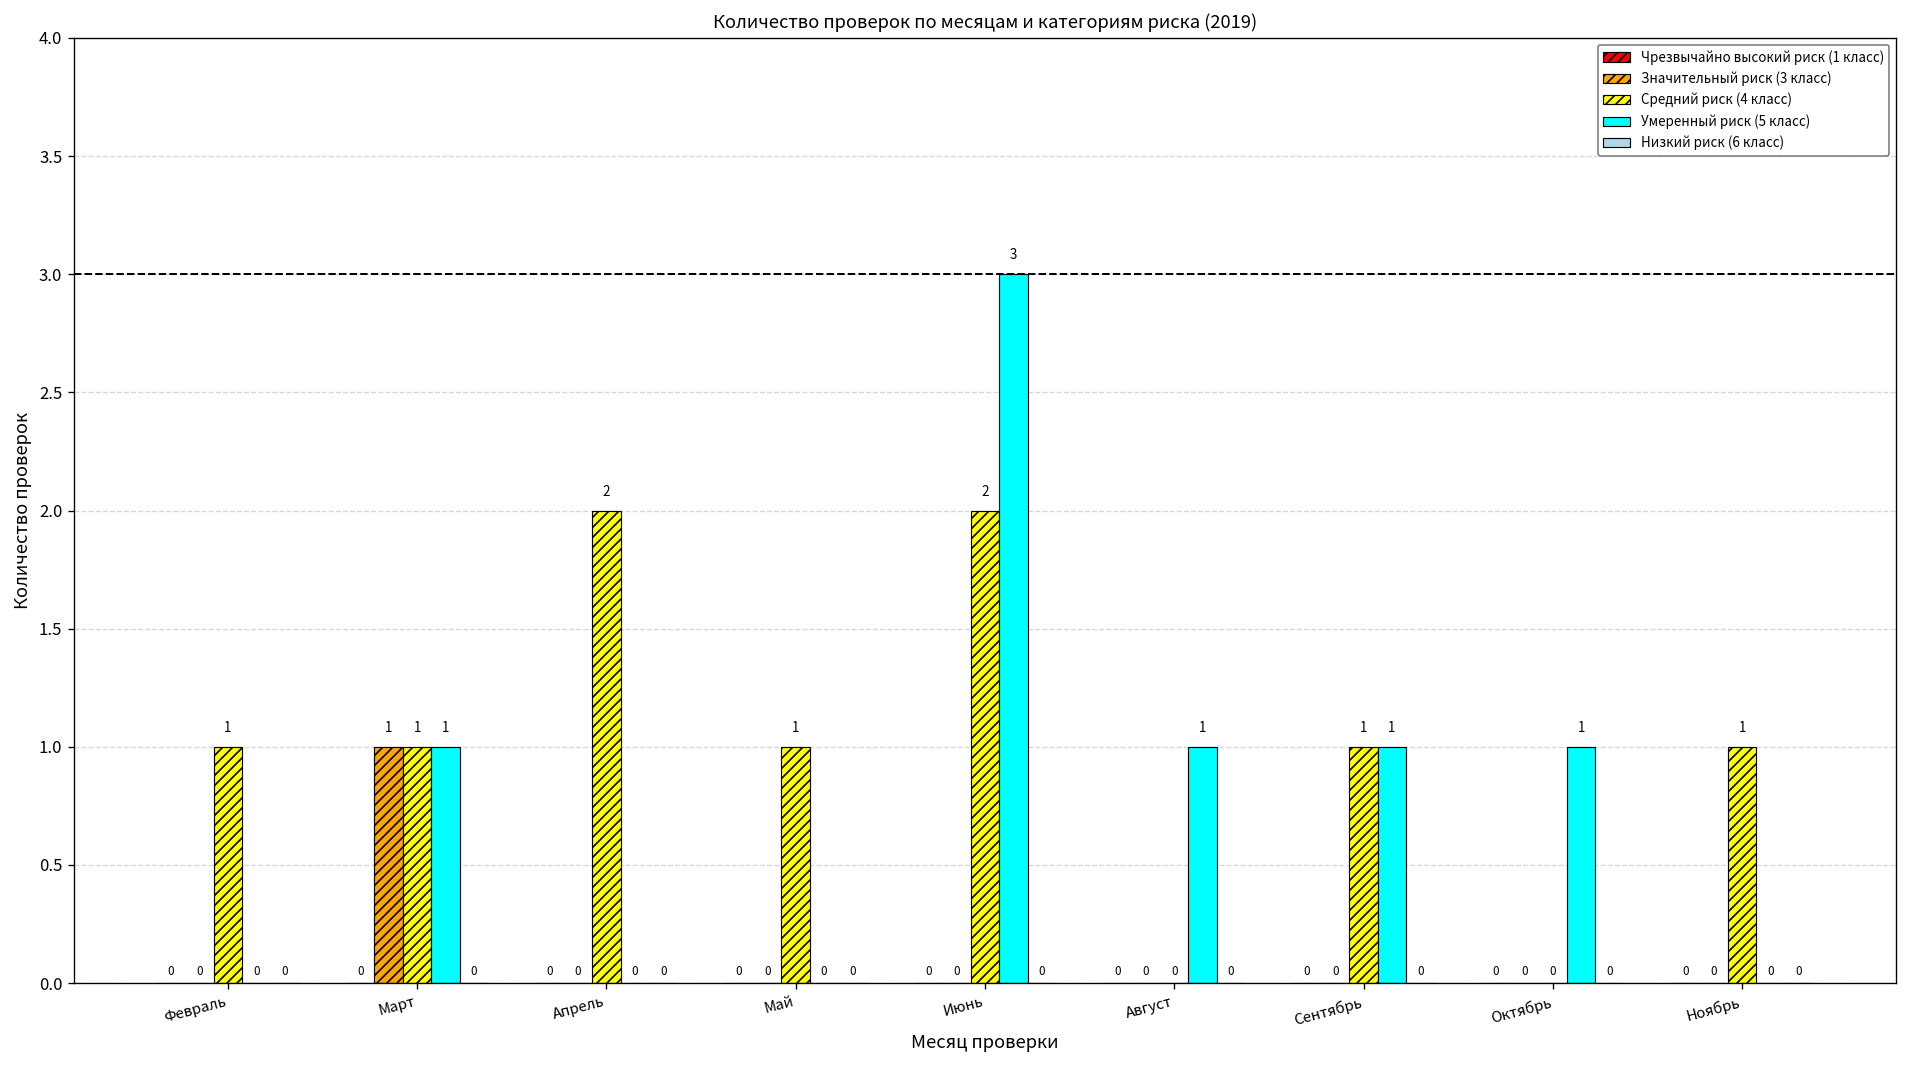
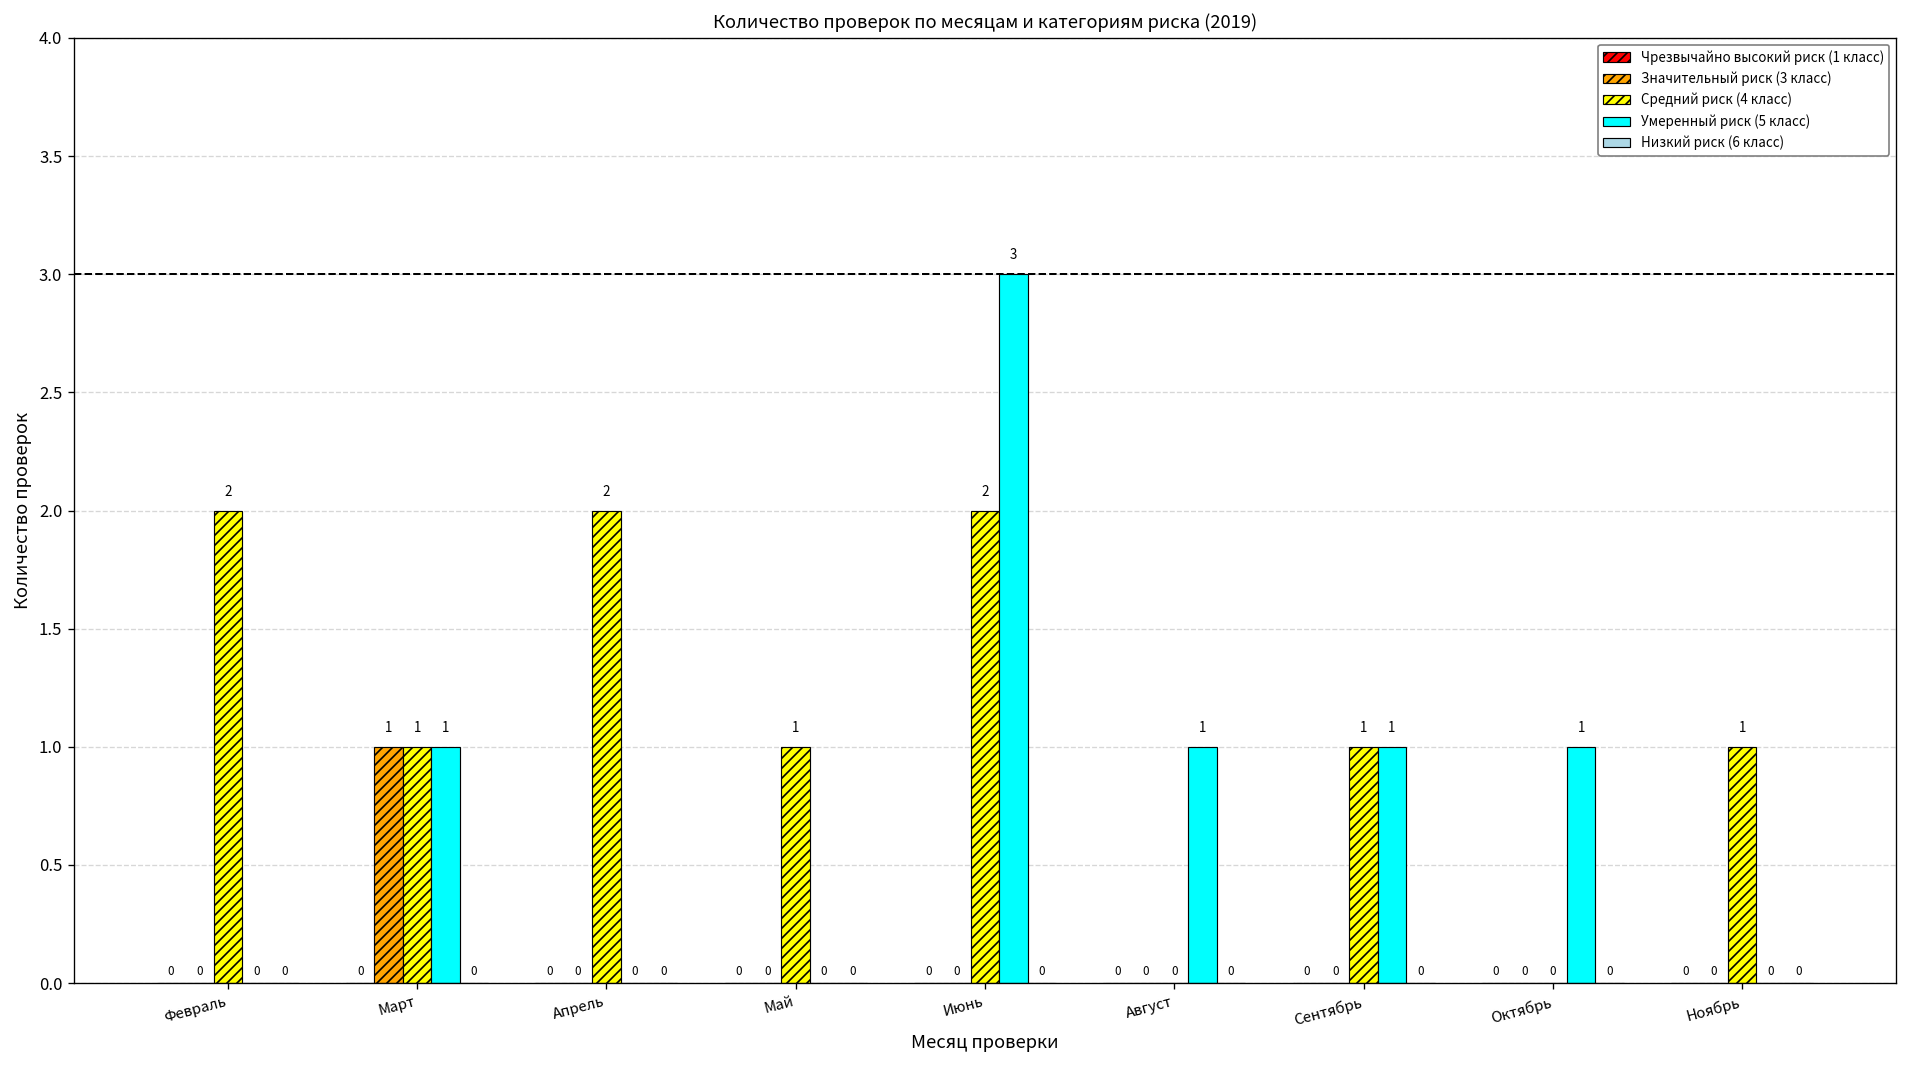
Средний риск (4 класс), Февраль: 1 -> 2
